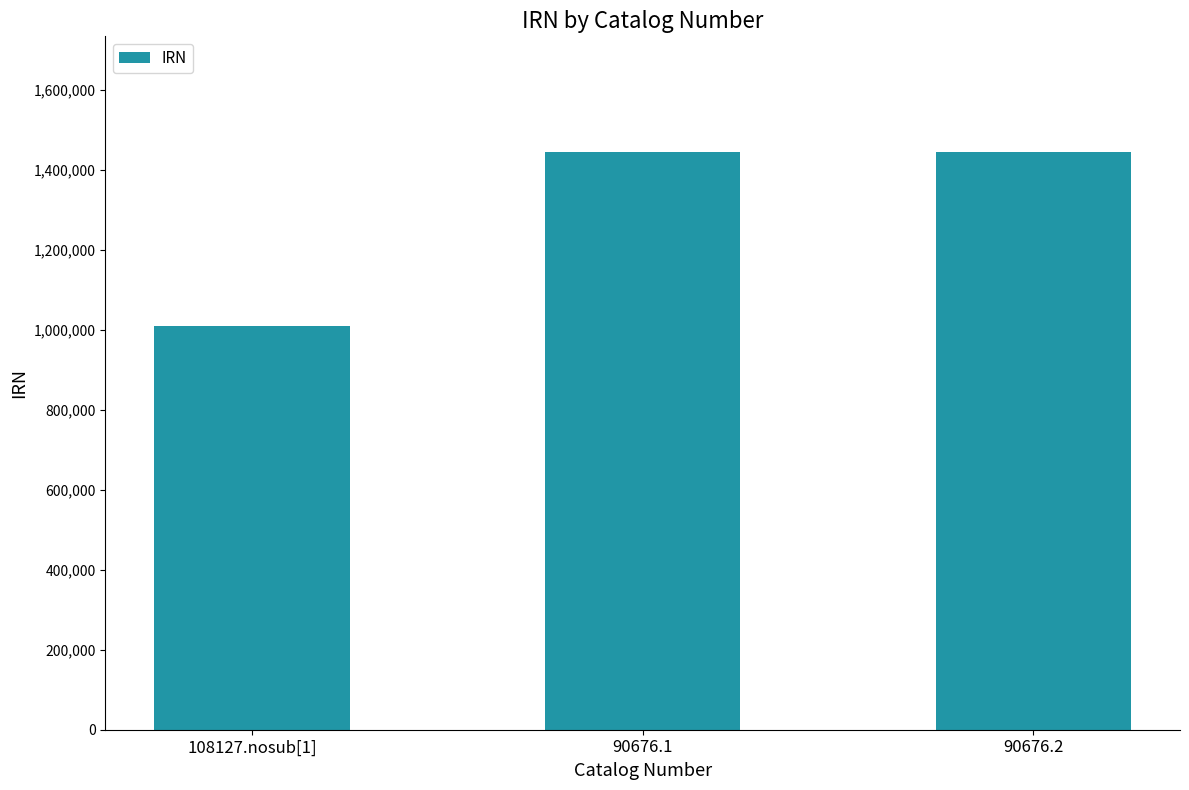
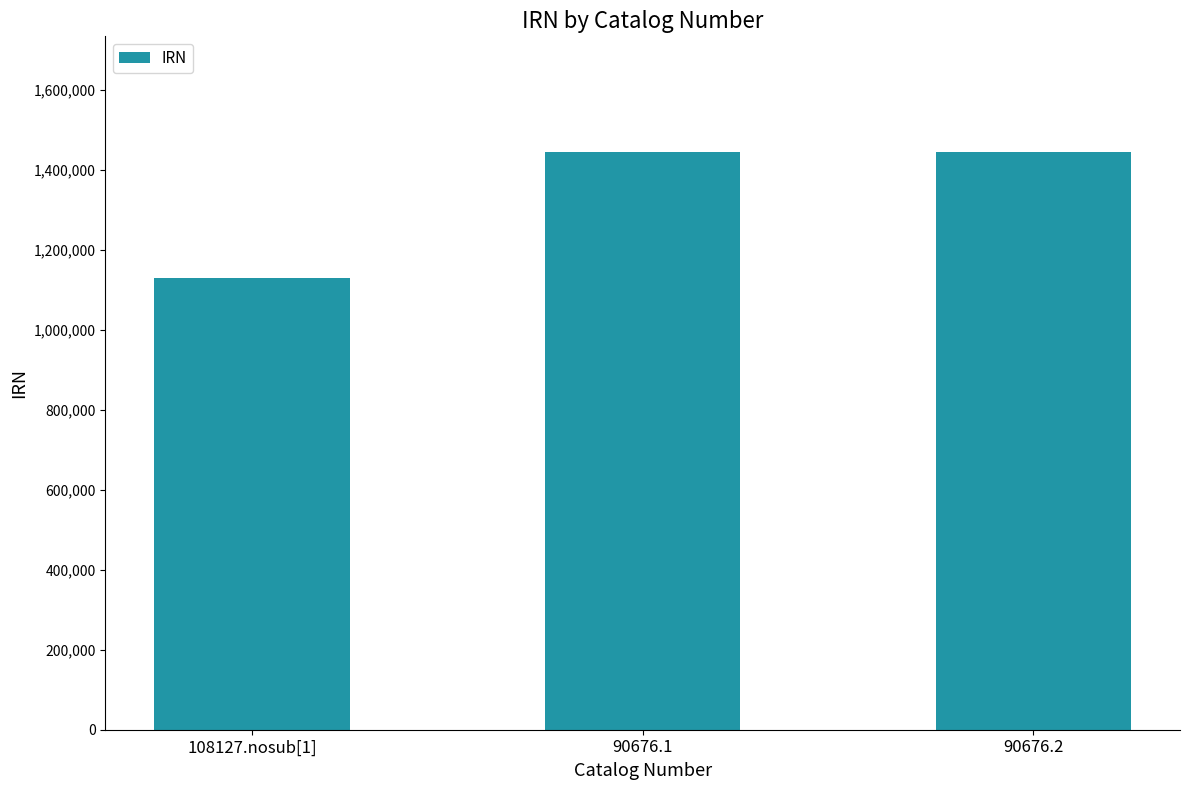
108127.nosub[1]: 1,010,000 -> 1,130,000
